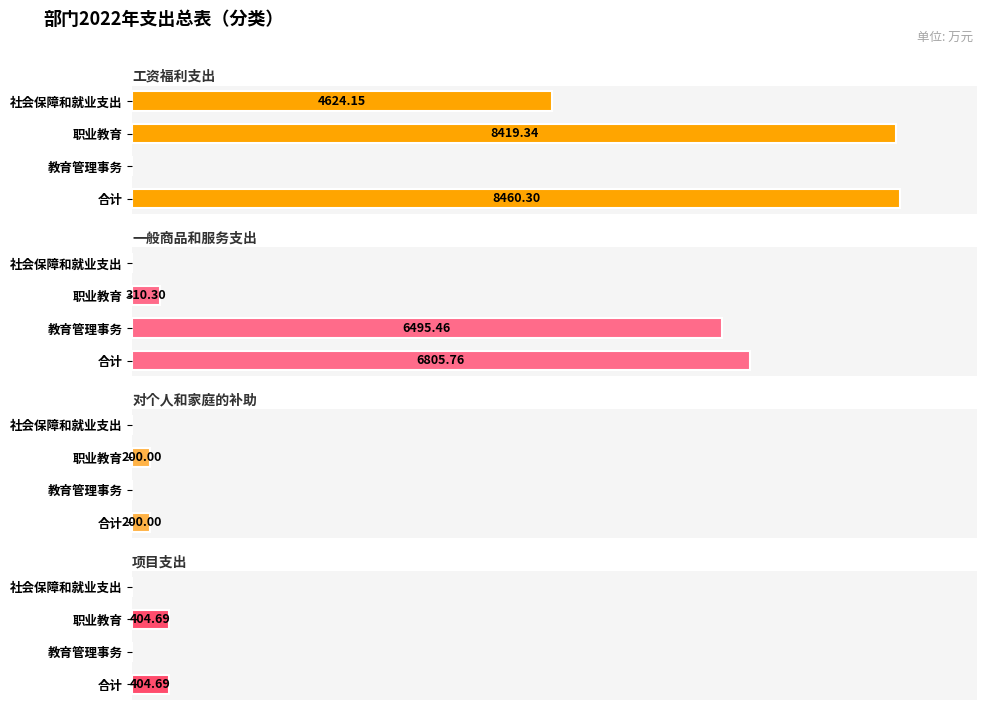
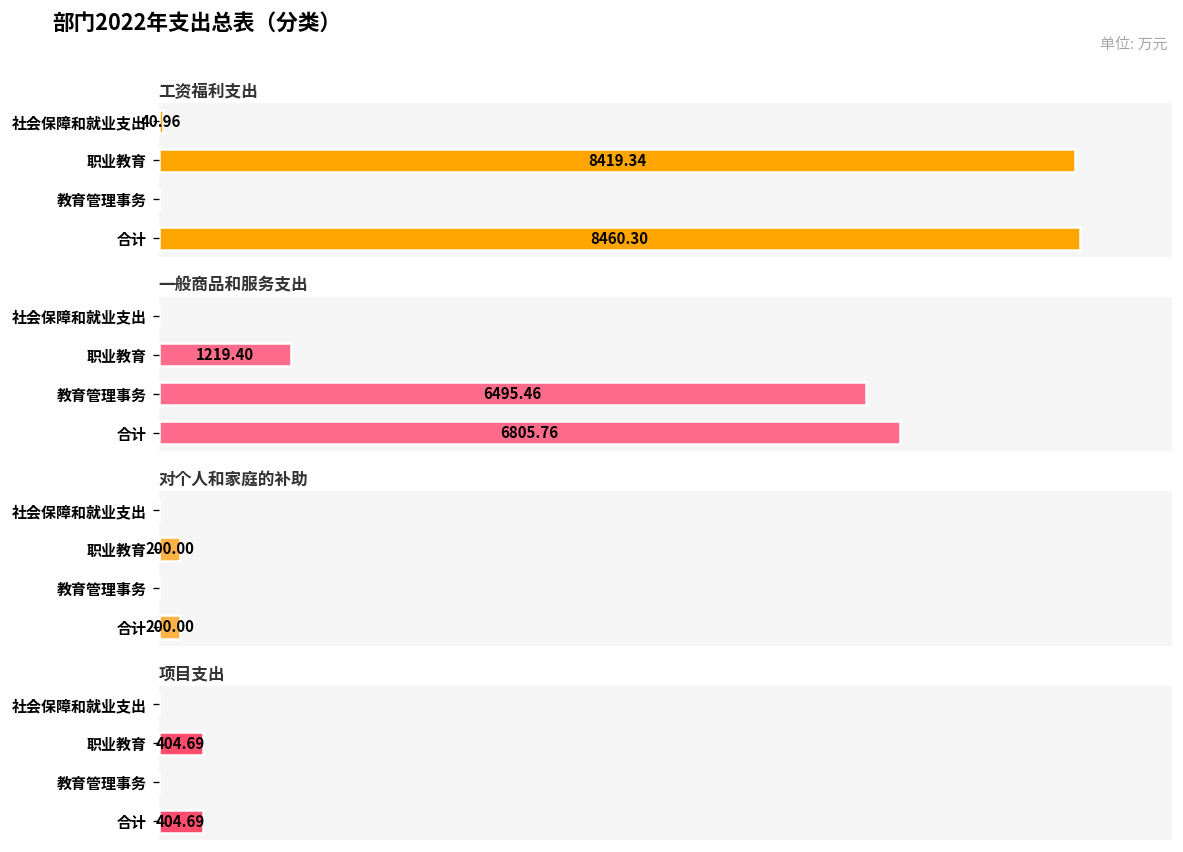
工资福利支出, 社会保障和就业支出: 4624.15 -> 40.96
一般商品和服务支出, 职业教育: 310.30 -> 1219.40
